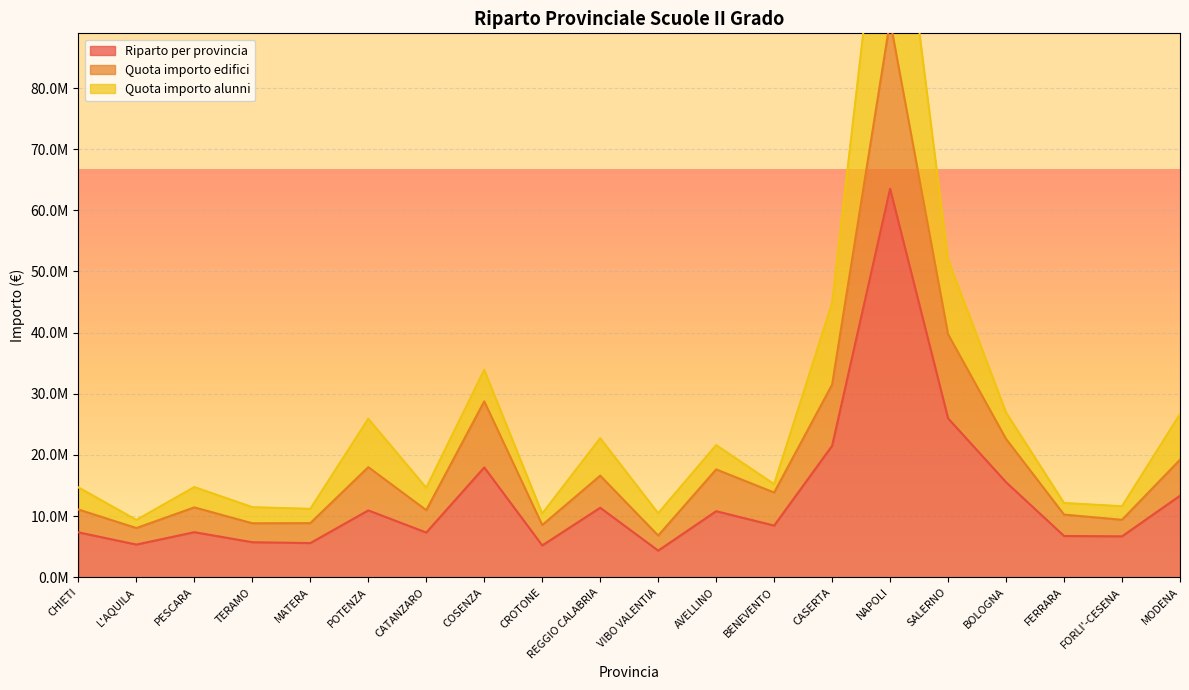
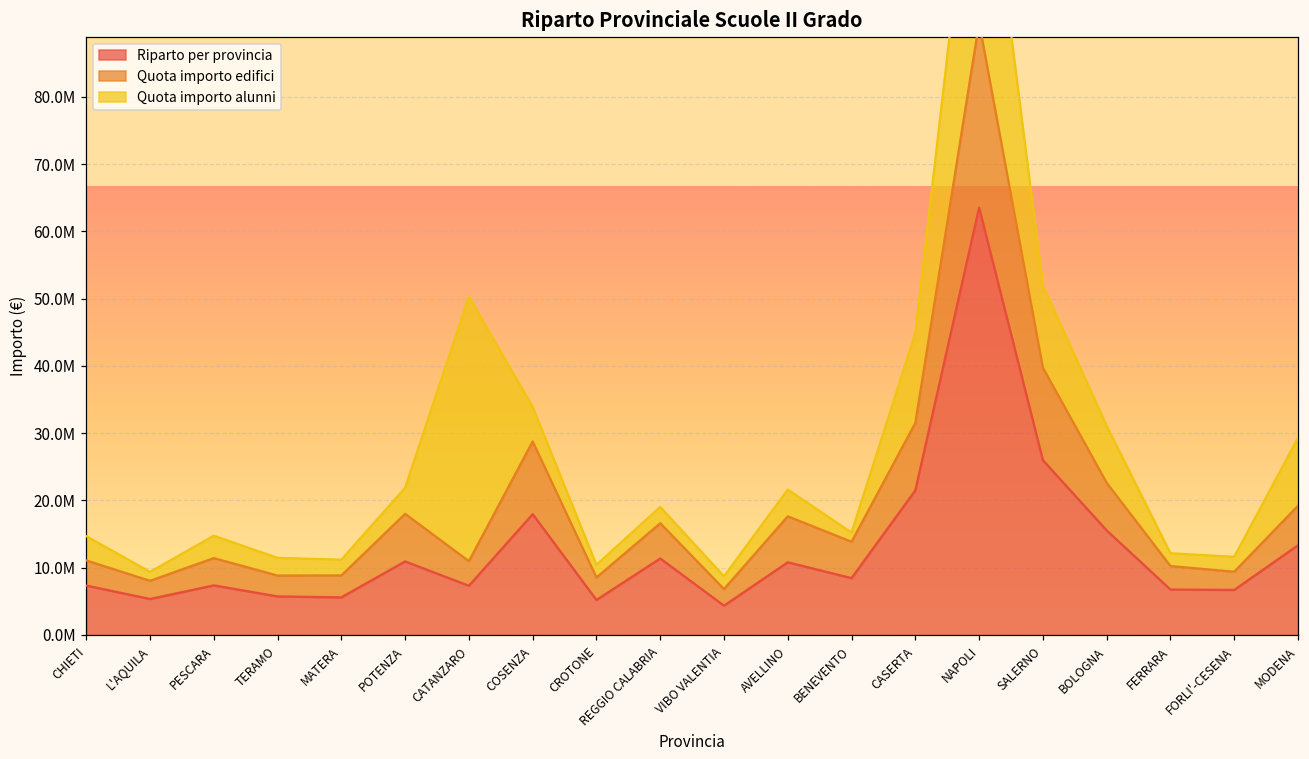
Quota importo alunni, POTENZA: 8000000 -> 4000000
Quota importo alunni, CATANZARO: 4000000 -> 39000000
Quota importo alunni, REGGIO CALABRIA: 6000000 -> 2000000
Quota importo alunni, VIBO VALENTIA: 4000000 -> 2000000
Quota importo alunni, BOLOGNA: 4000000 -> 8000000
Quota importo alunni, MODENA: 7000000 -> 10000000
